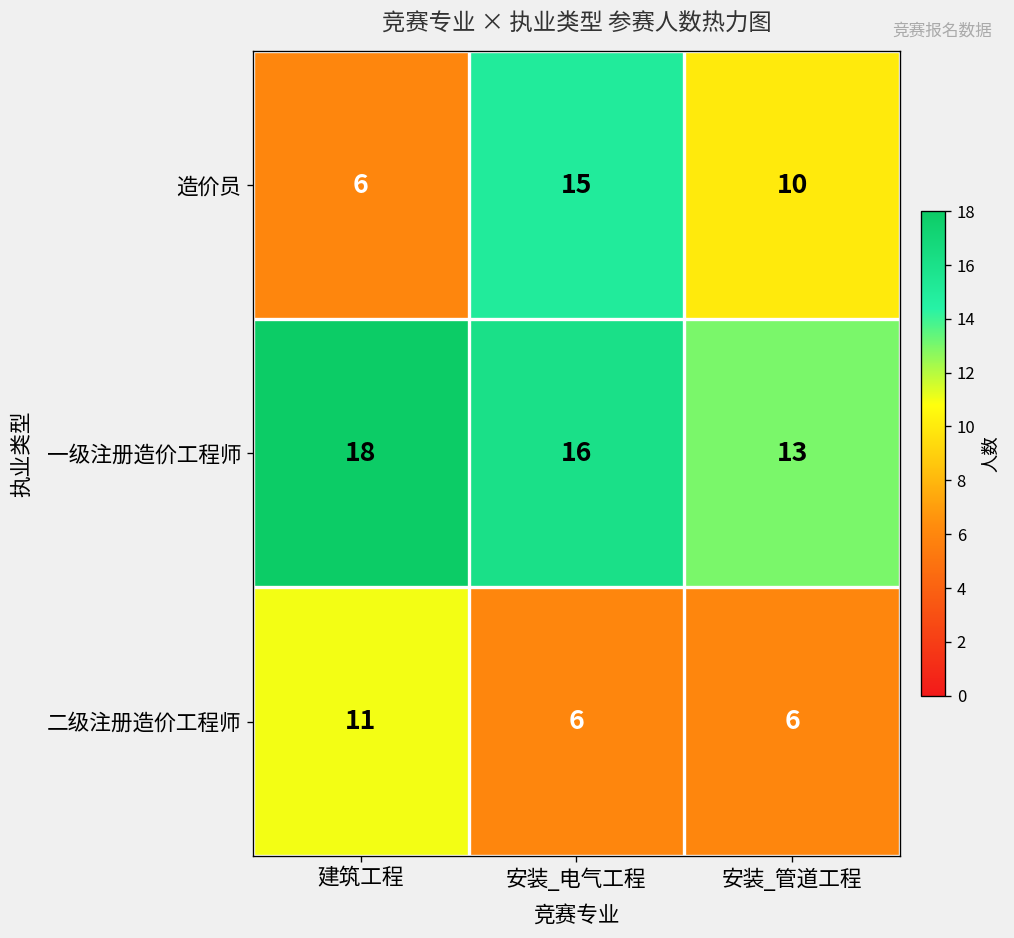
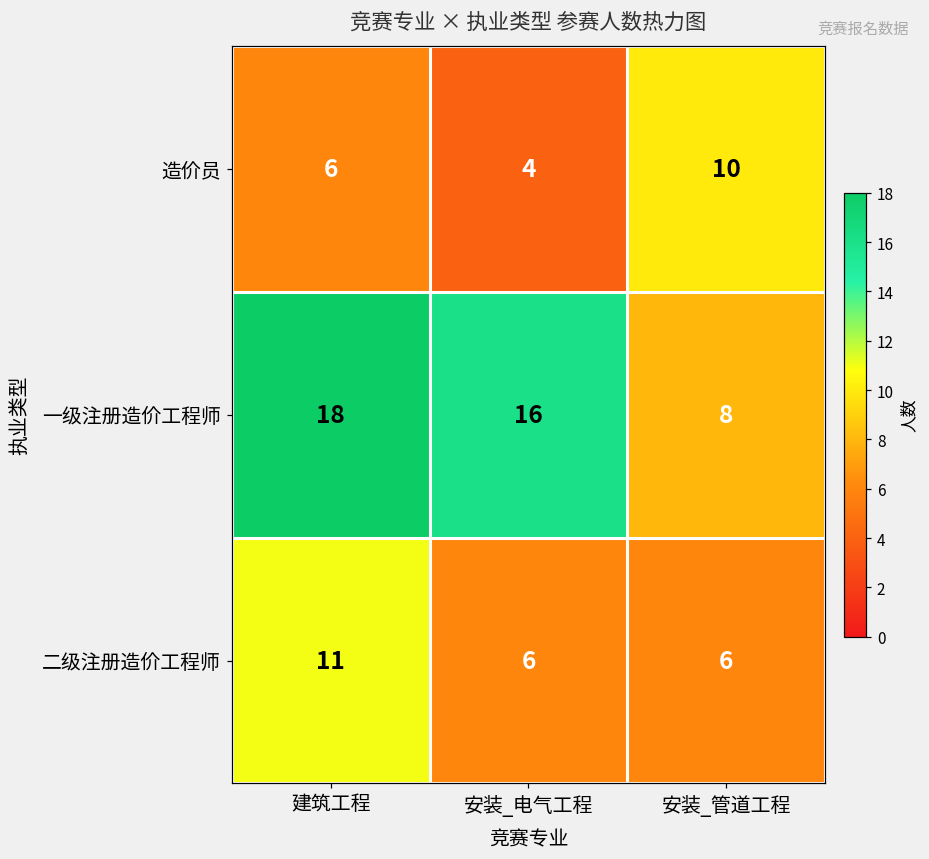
造价员, 安装_电气工程: 15 -> 4
一级注册造价工程师, 安装_管道工程: 13 -> 8
